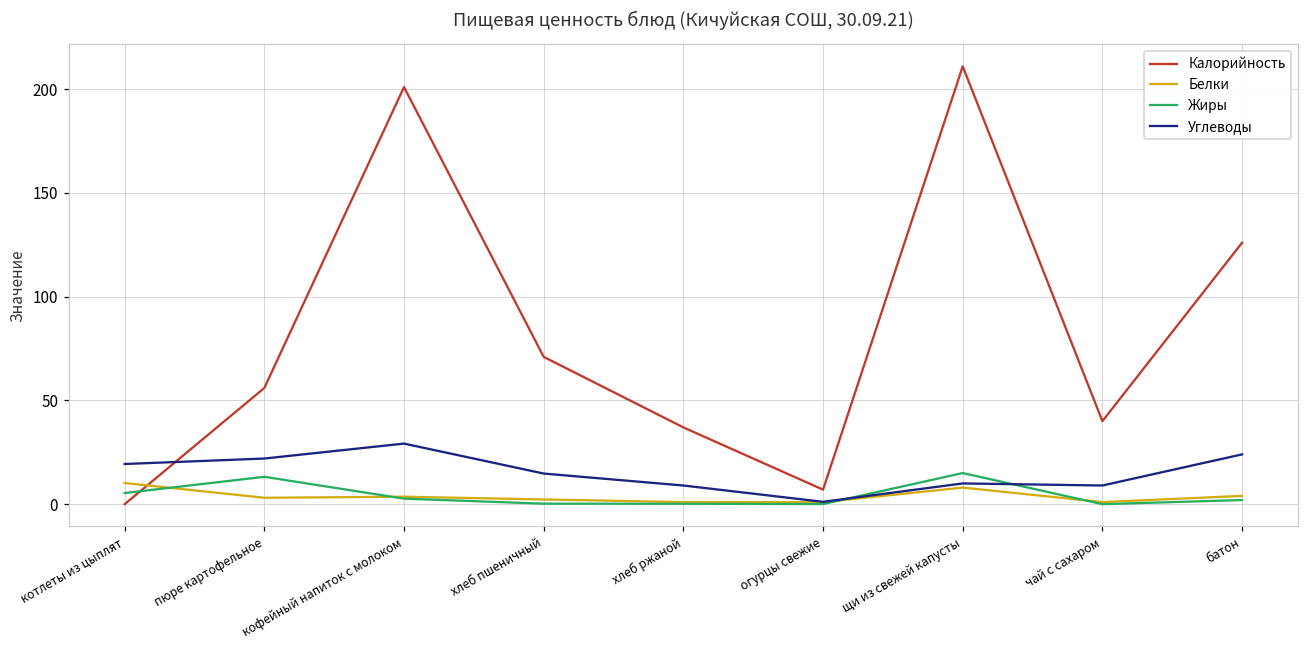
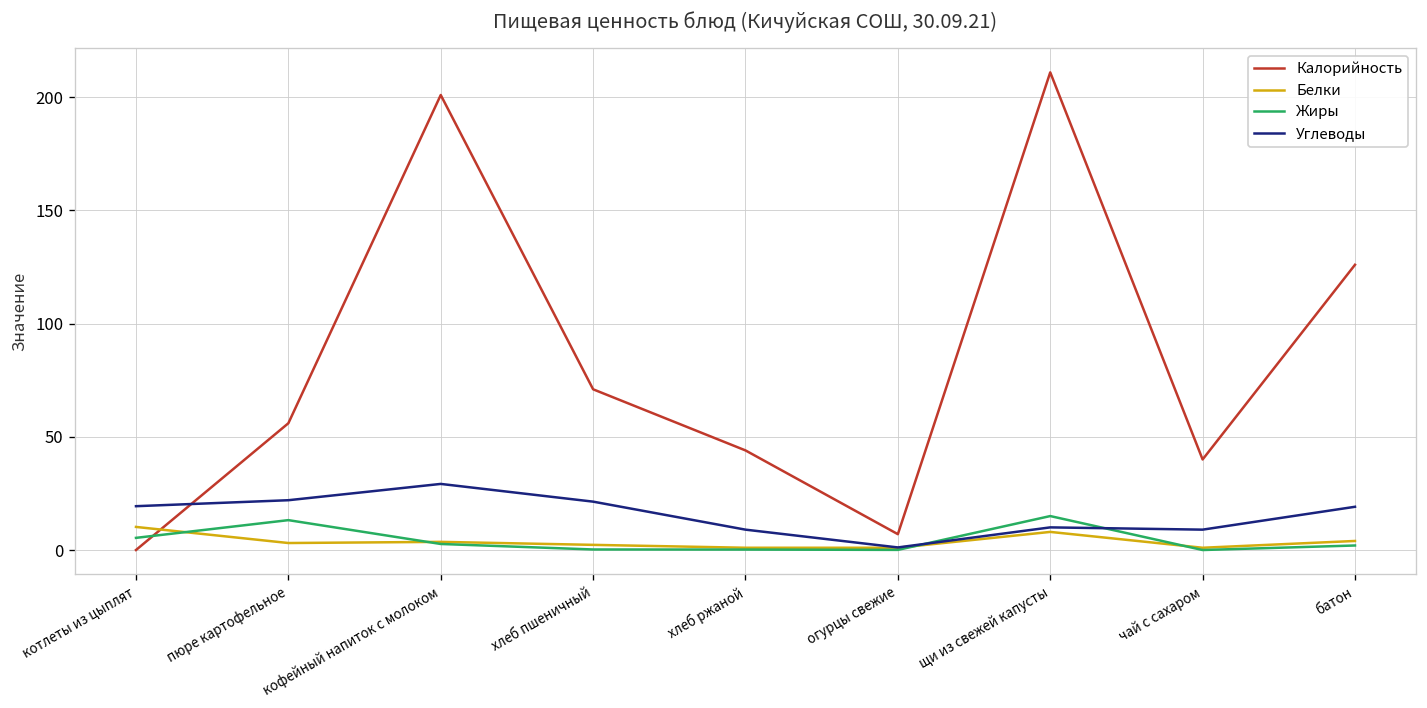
Углеводы, хлеб пшеничный: 15 -> 21
Калорийность, хлеб ржаной: 37 -> 44
Углеводы, батон: 24 -> 19
